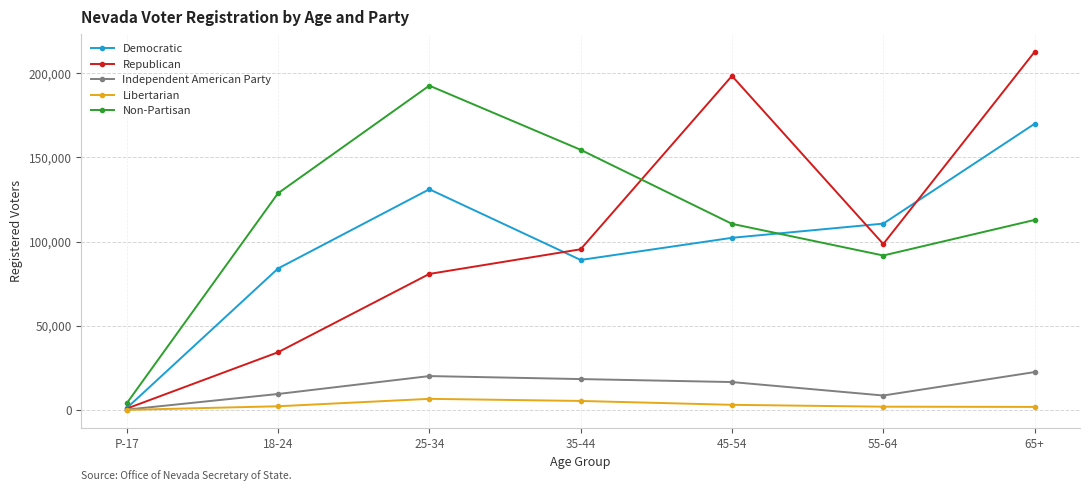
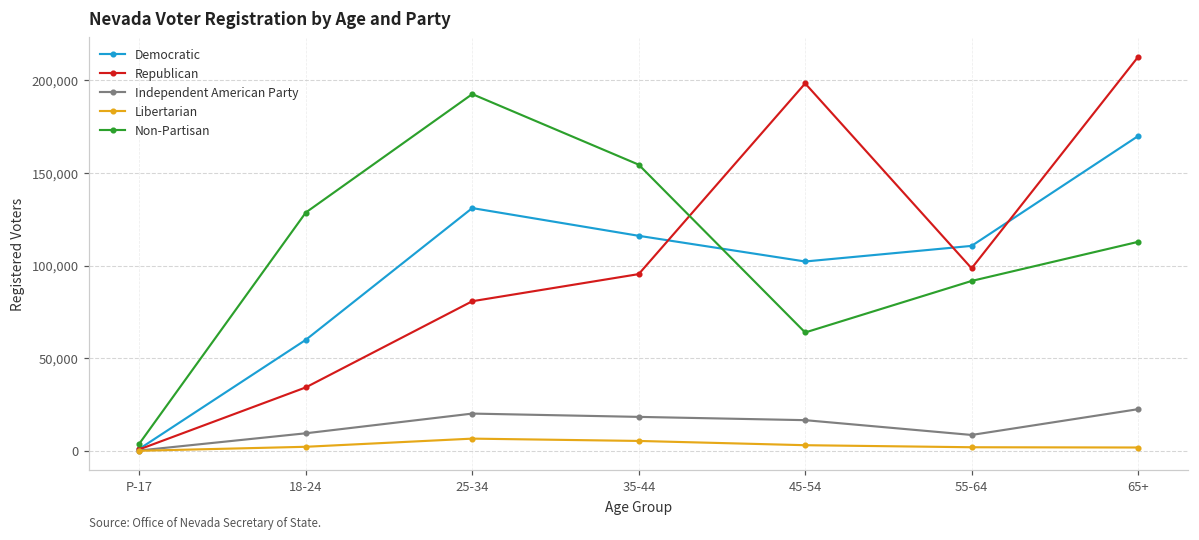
Democratic, 18-24: 84,000 -> 60,000
Democratic, 35-44: 89,000 -> 116,000
Non-Partisan, 45-54: 110,000 -> 64,000
